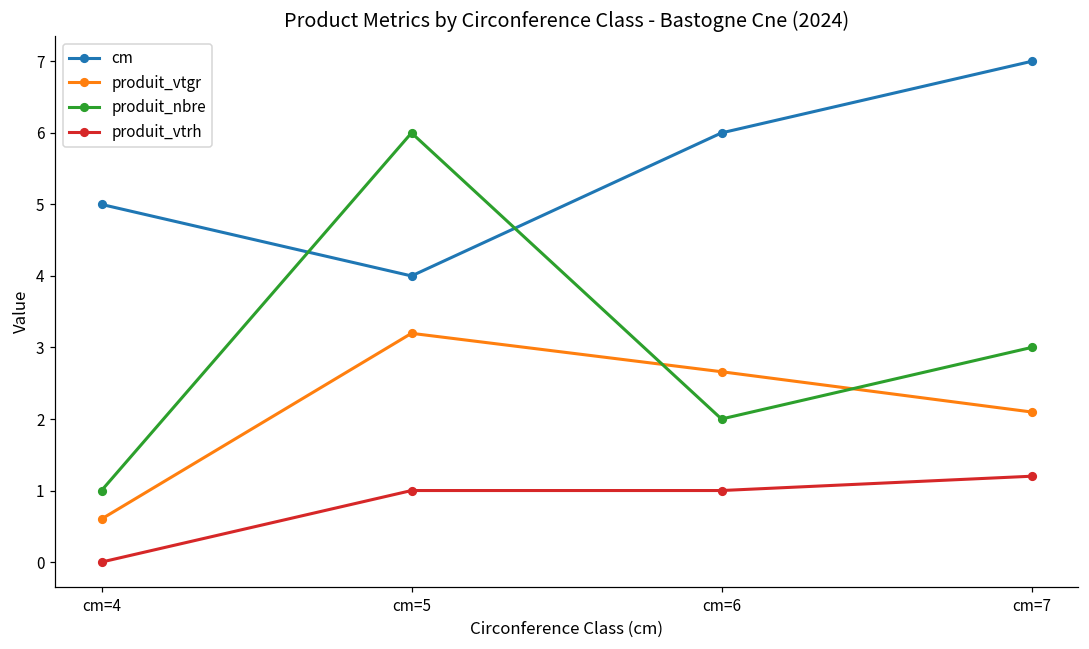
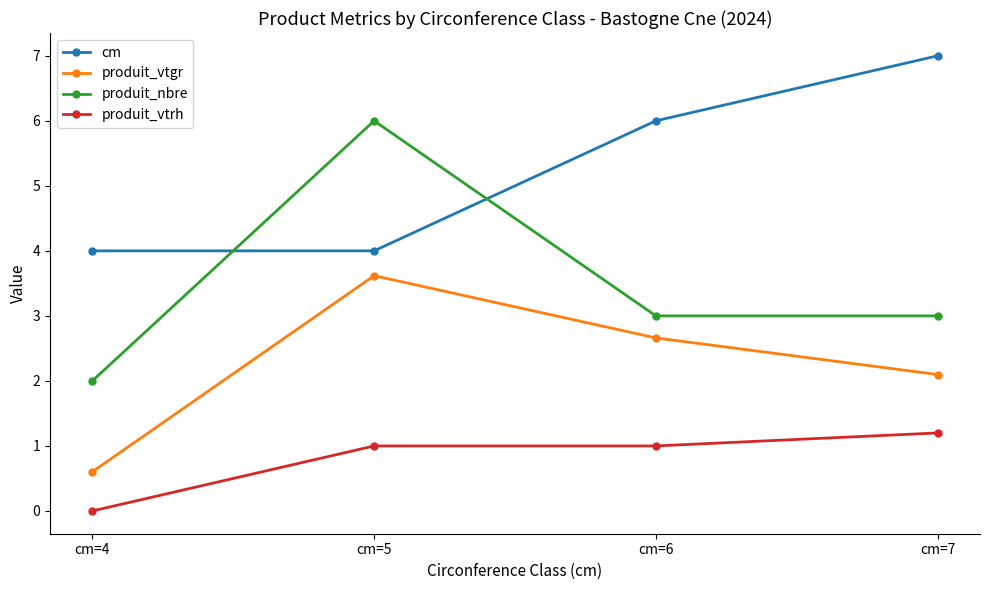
cm, cm=4: 5 -> 4
produit_nbre, cm=4: 1 -> 2
produit_vtgr, cm=5: 3.2 -> 3.6
produit_nbre, cm=6: 2 -> 3
